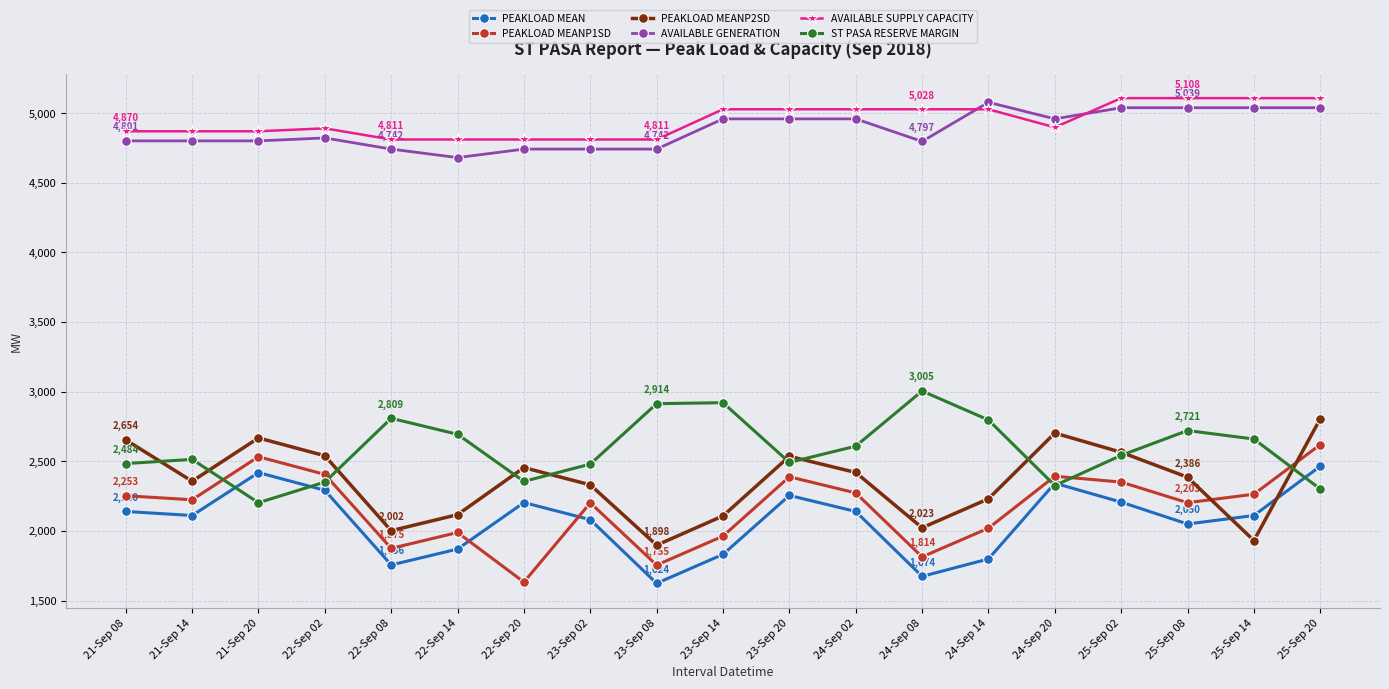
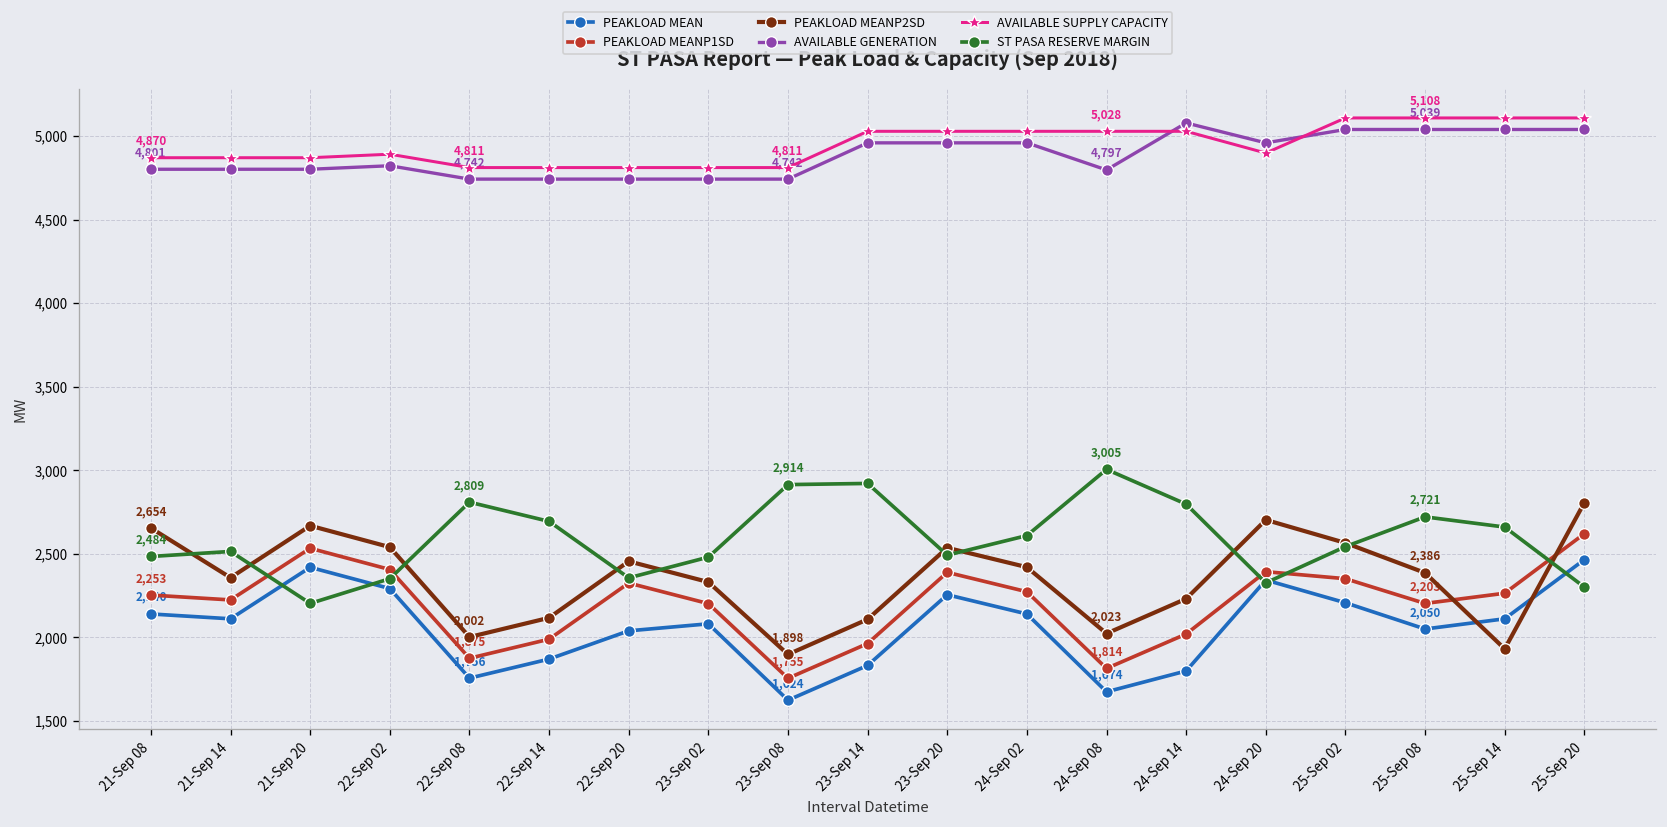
AVAILABLE GENERATION, 22-Sep 14: 4,680 -> 4,740
PEAKLOAD MEAN, 22-Sep 20: 2,200 -> 2,040
PEAKLOAD MEANP1SD, 22-Sep 20: 1,630 -> 2,330
